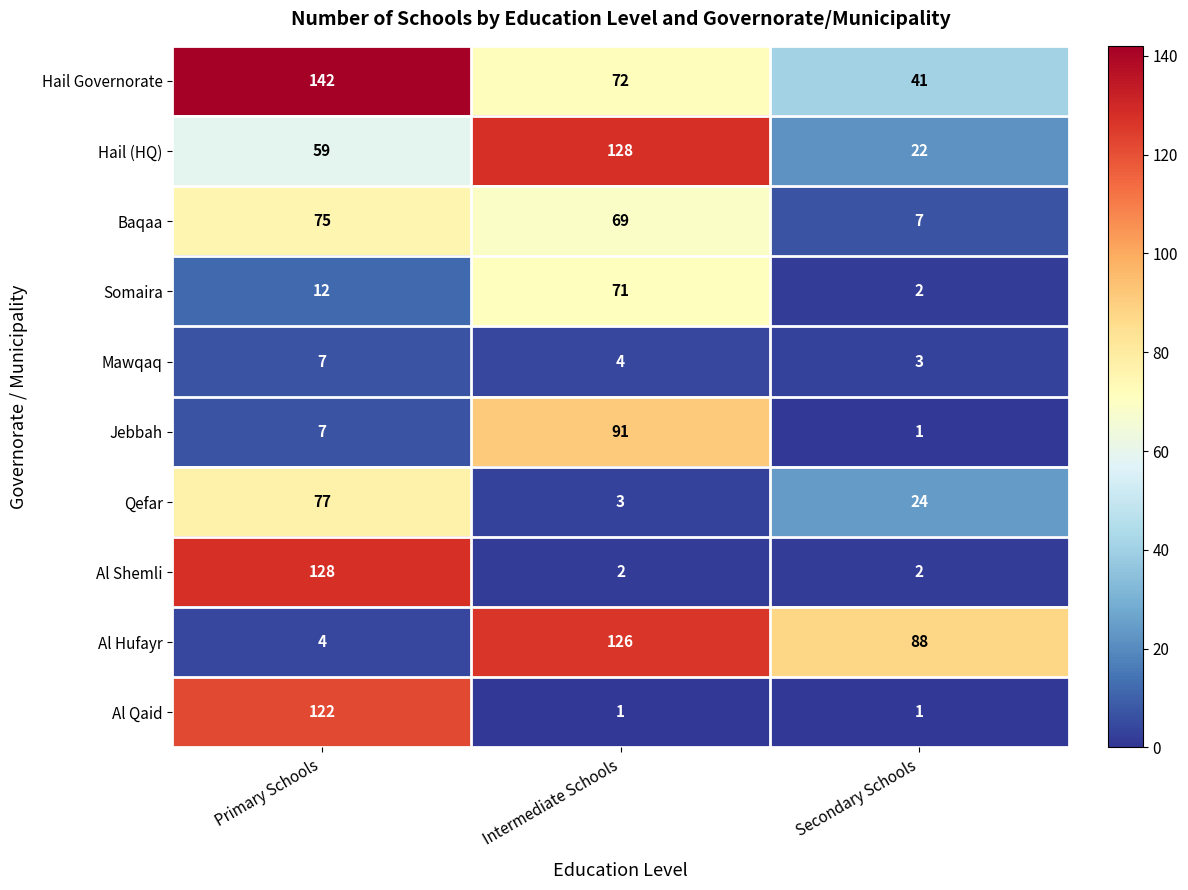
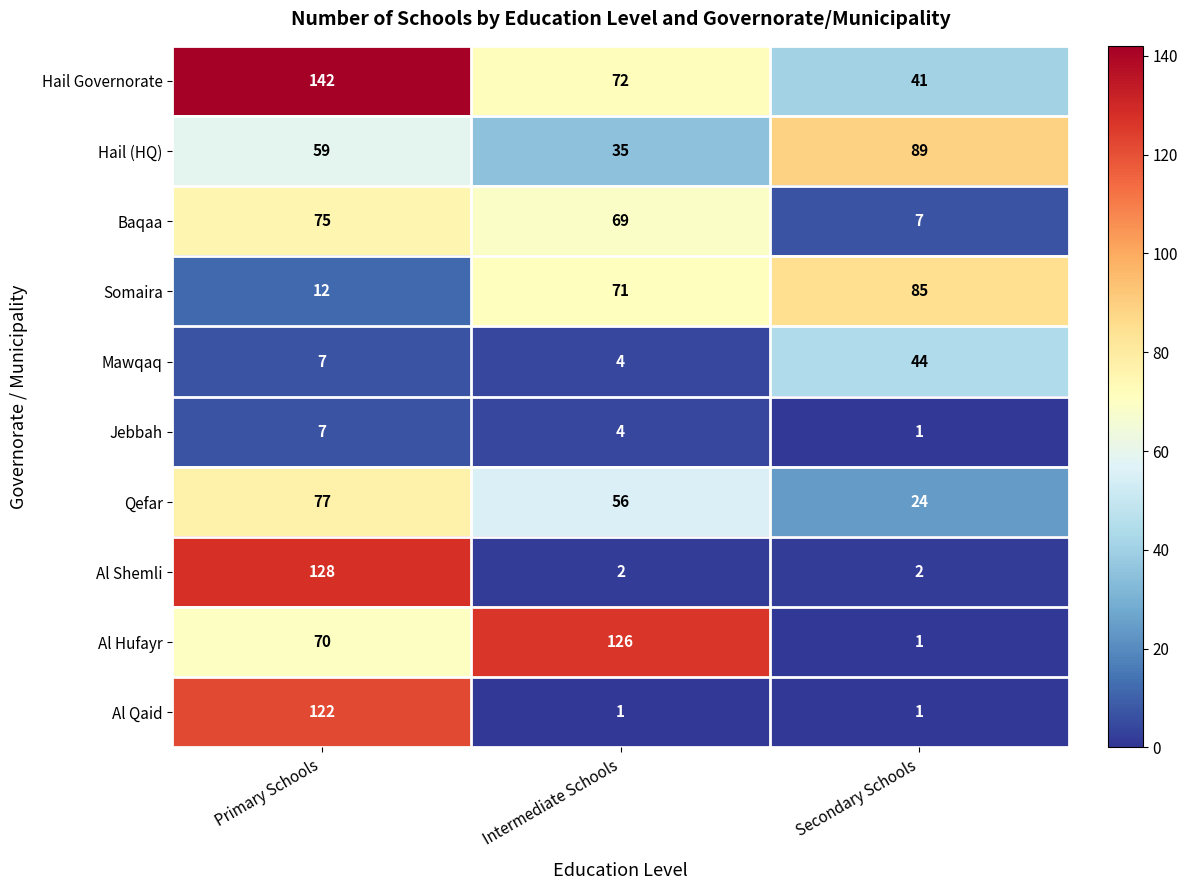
Hail (HQ), Intermediate Schools: 128 -> 35
Hail (HQ), Secondary Schools: 22 -> 89
Somaira, Secondary Schools: 2 -> 85
Mawqaq, Secondary Schools: 3 -> 44
Jebbah, Intermediate Schools: 91 -> 4
Qefar, Intermediate Schools: 3 -> 56
Al Hufayr, Primary Schools: 4 -> 70
Al Hufayr, Secondary Schools: 88 -> 1
